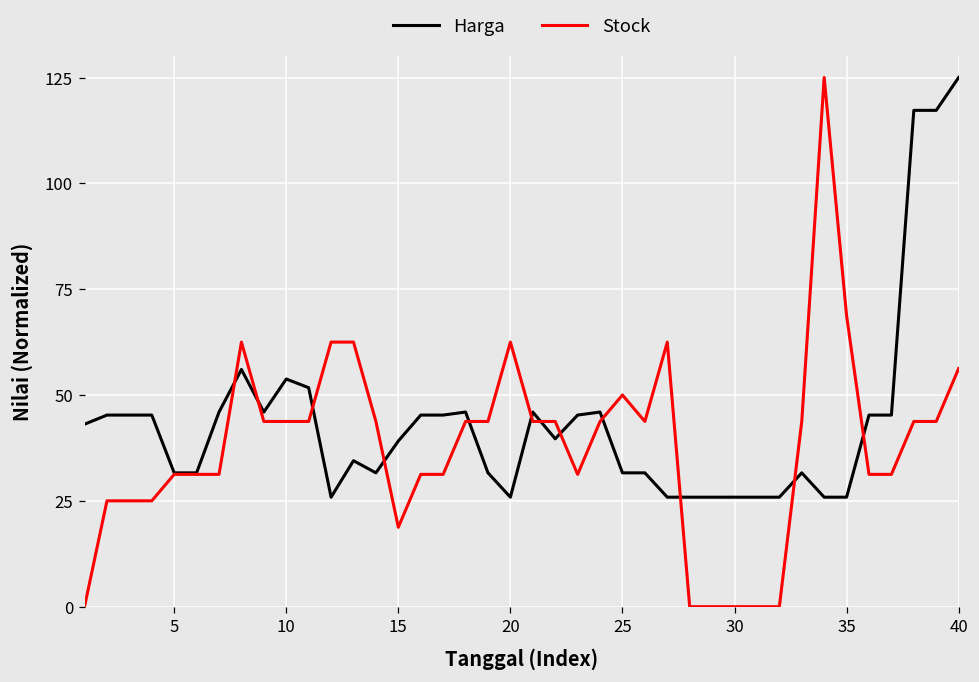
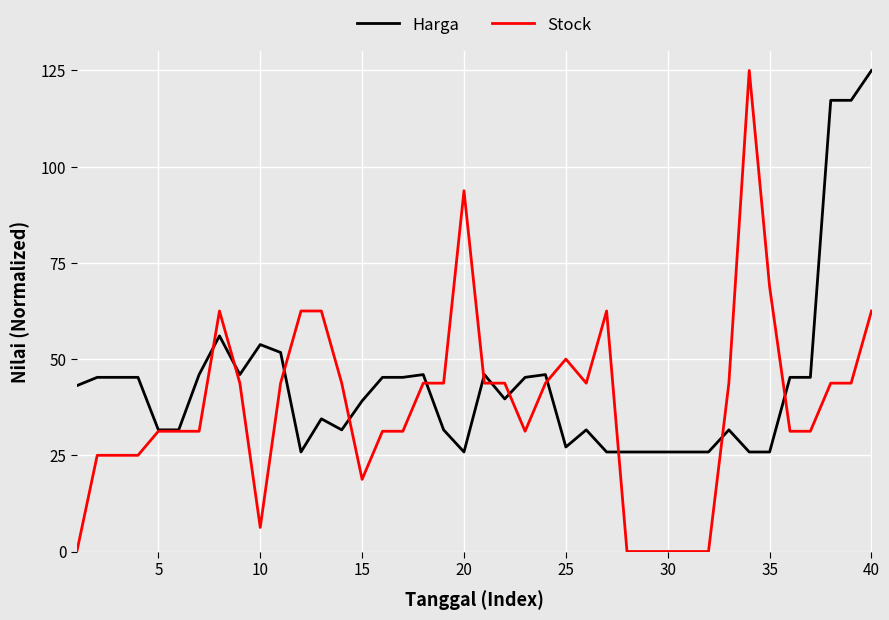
Stock, 10: 44 -> 6
Stock, 20: 63 -> 94
Harga, 25: 32 -> 27
Stock, 40: 56 -> 63
